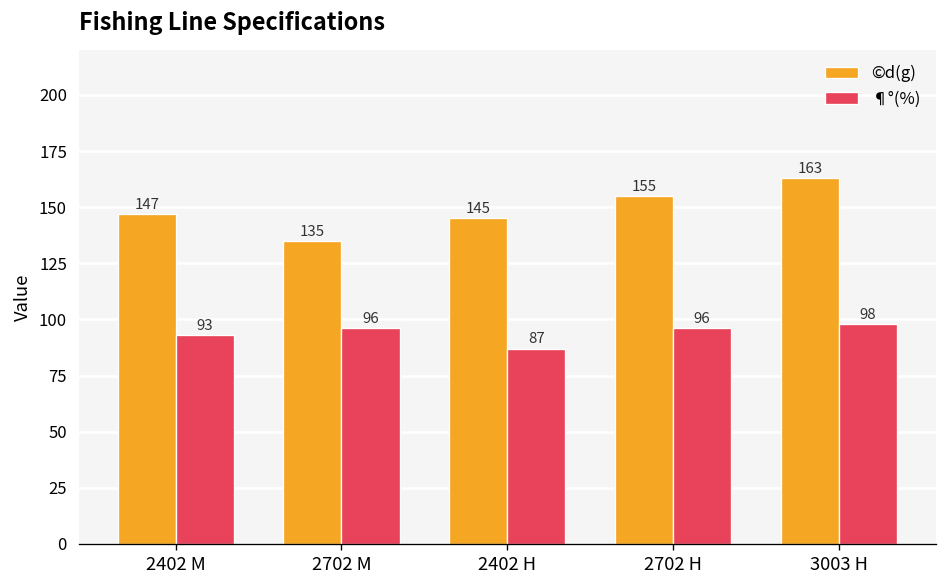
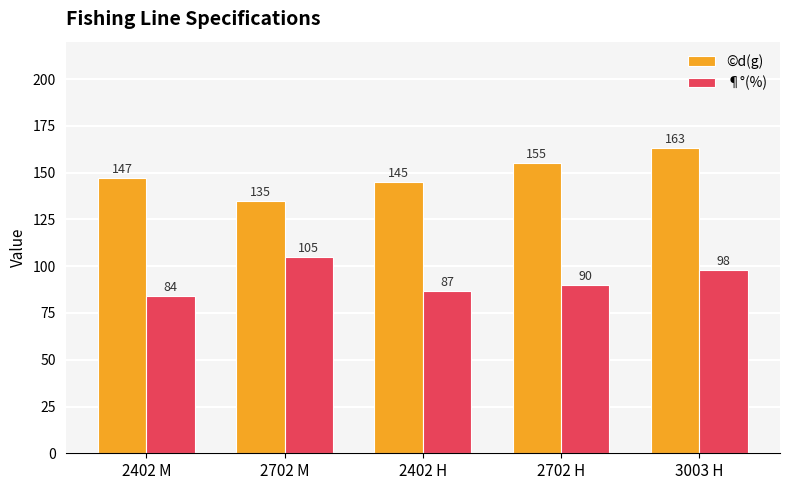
¶°(%), 2402 M: 93 -> 84
¶°(%), 2702 M: 96 -> 105
¶°(%), 2702 H: 96 -> 90
